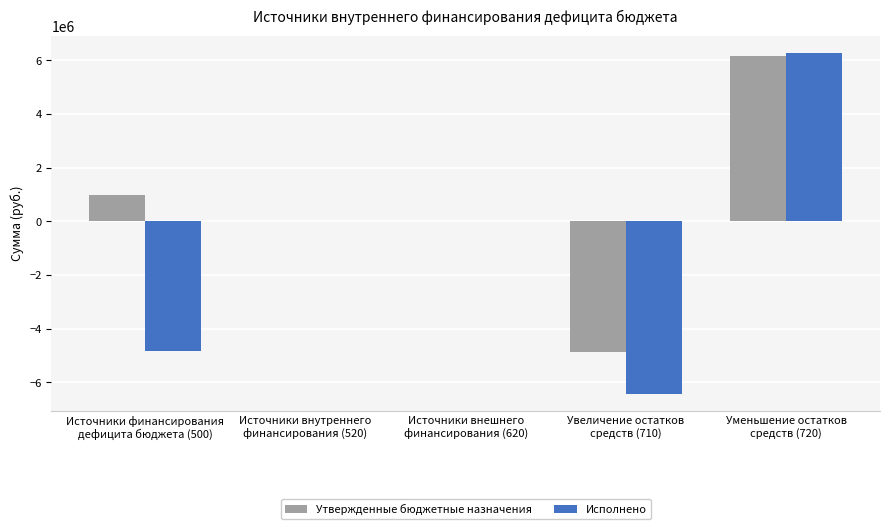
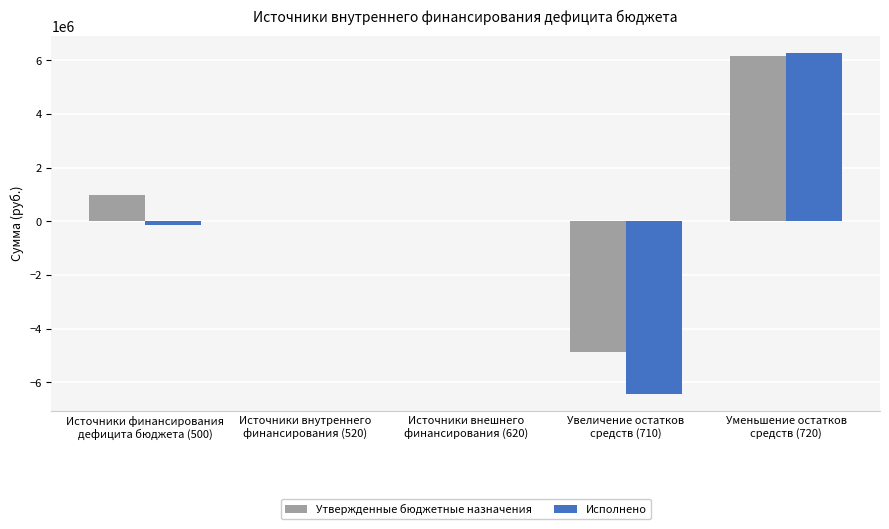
Исполнено, Источники финансирования дефицита бюджета (500): -4800000 -> -200000
